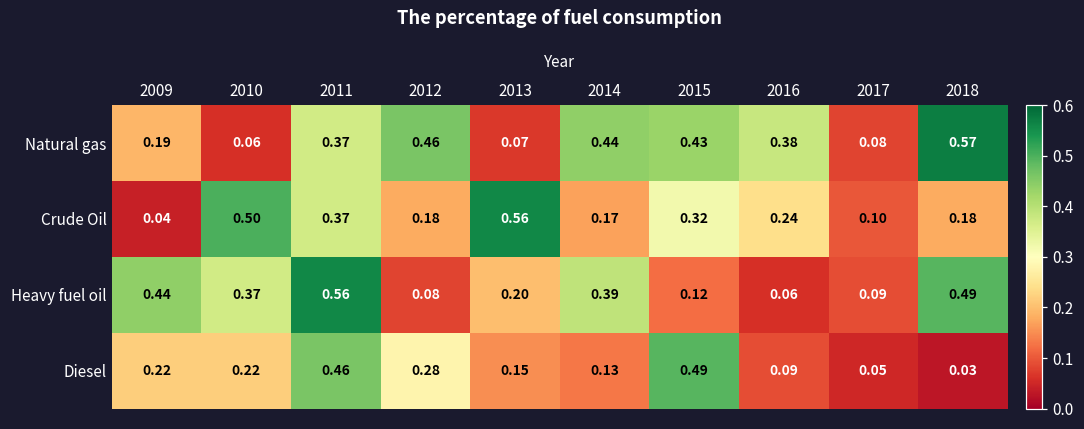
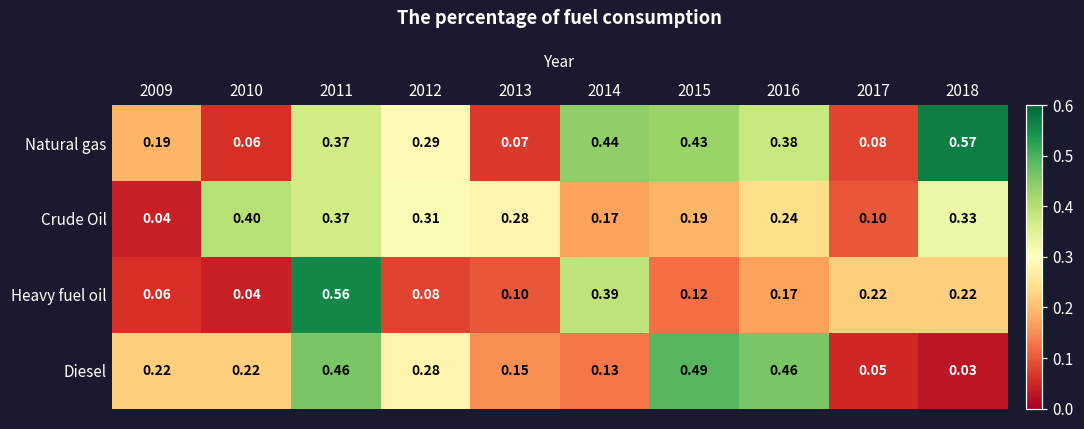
Natural gas, 2012: 0.46 -> 0.29
Crude Oil, 2010: 0.50 -> 0.40
Crude Oil, 2012: 0.18 -> 0.31
Crude Oil, 2013: 0.56 -> 0.28
Crude Oil, 2015: 0.32 -> 0.19
Crude Oil, 2018: 0.18 -> 0.33
Heavy fuel oil, 2009: 0.44 -> 0.06
Heavy fuel oil, 2010: 0.37 -> 0.04
Heavy fuel oil, 2013: 0.20 -> 0.10
Heavy fuel oil, 2016: 0.06 -> 0.17
Heavy fuel oil, 2017: 0.09 -> 0.22
Heavy fuel oil, 2018: 0.49 -> 0.22
Diesel, 2016: 0.09 -> 0.46
